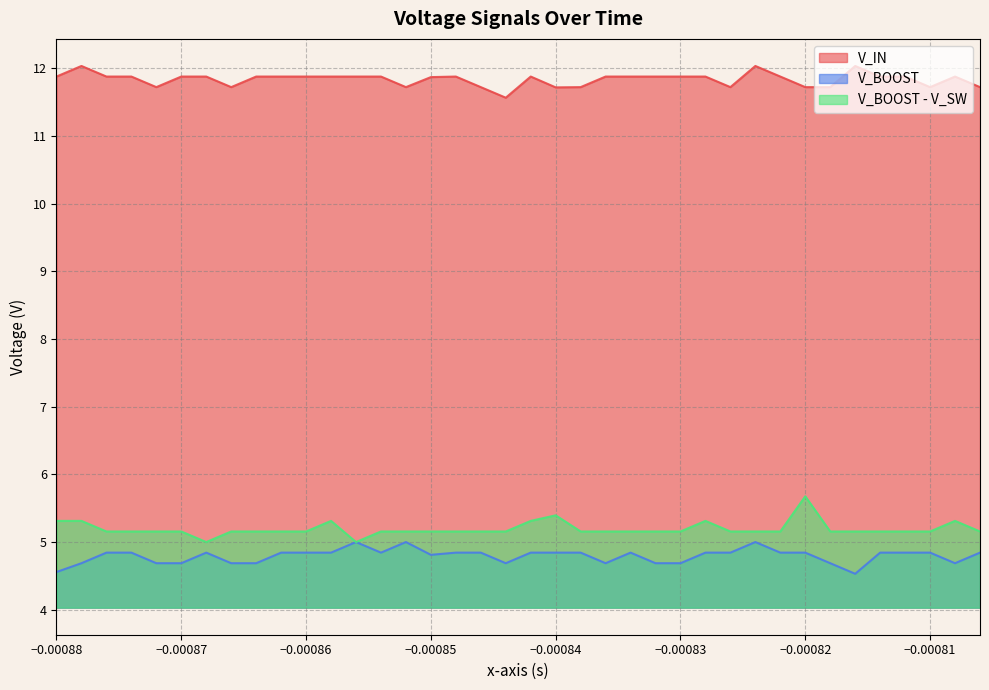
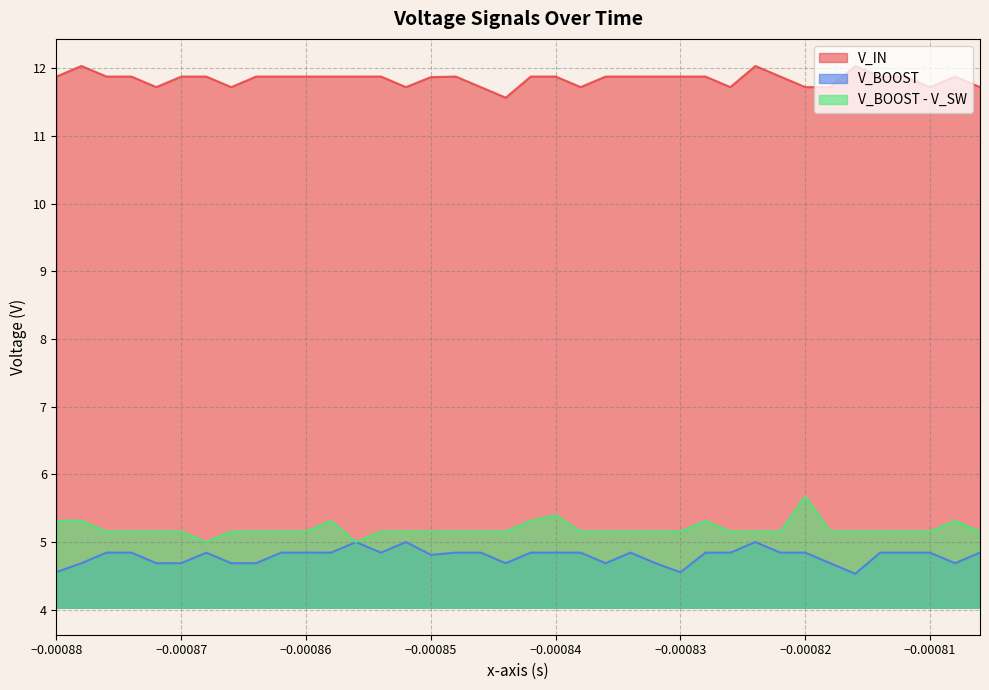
V_IN, −0.00084: 11.7 -> 11.9
V_BOOST, −0.00083: 4.7 -> 4.6
